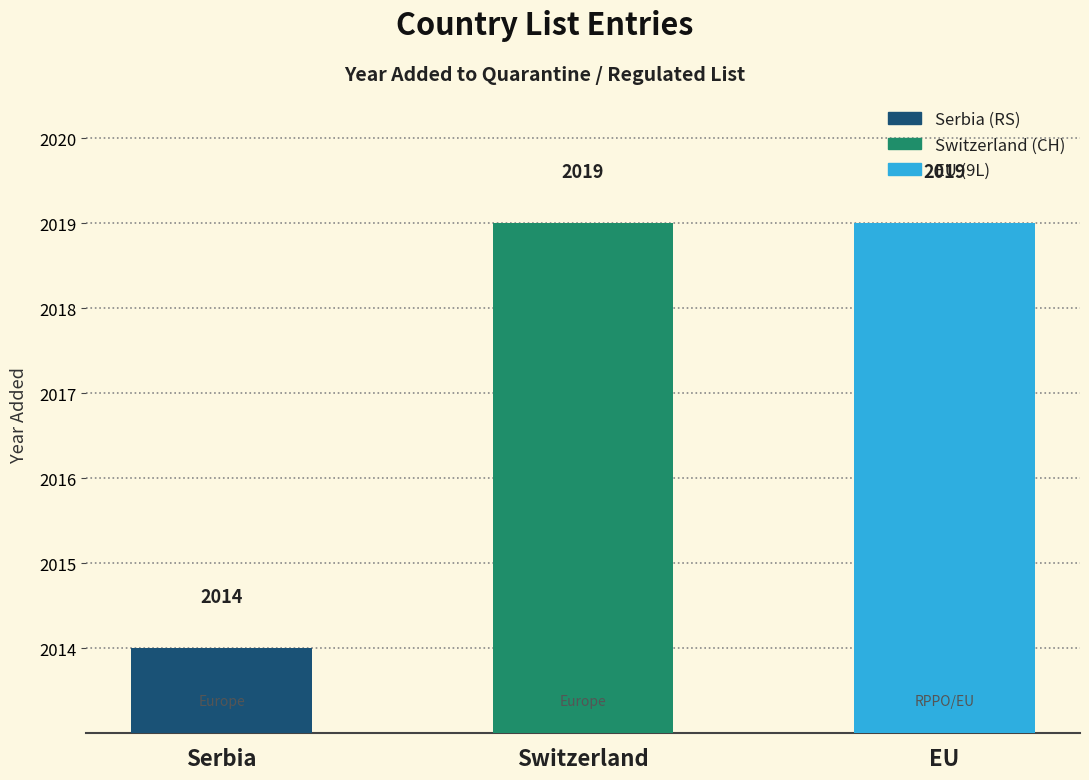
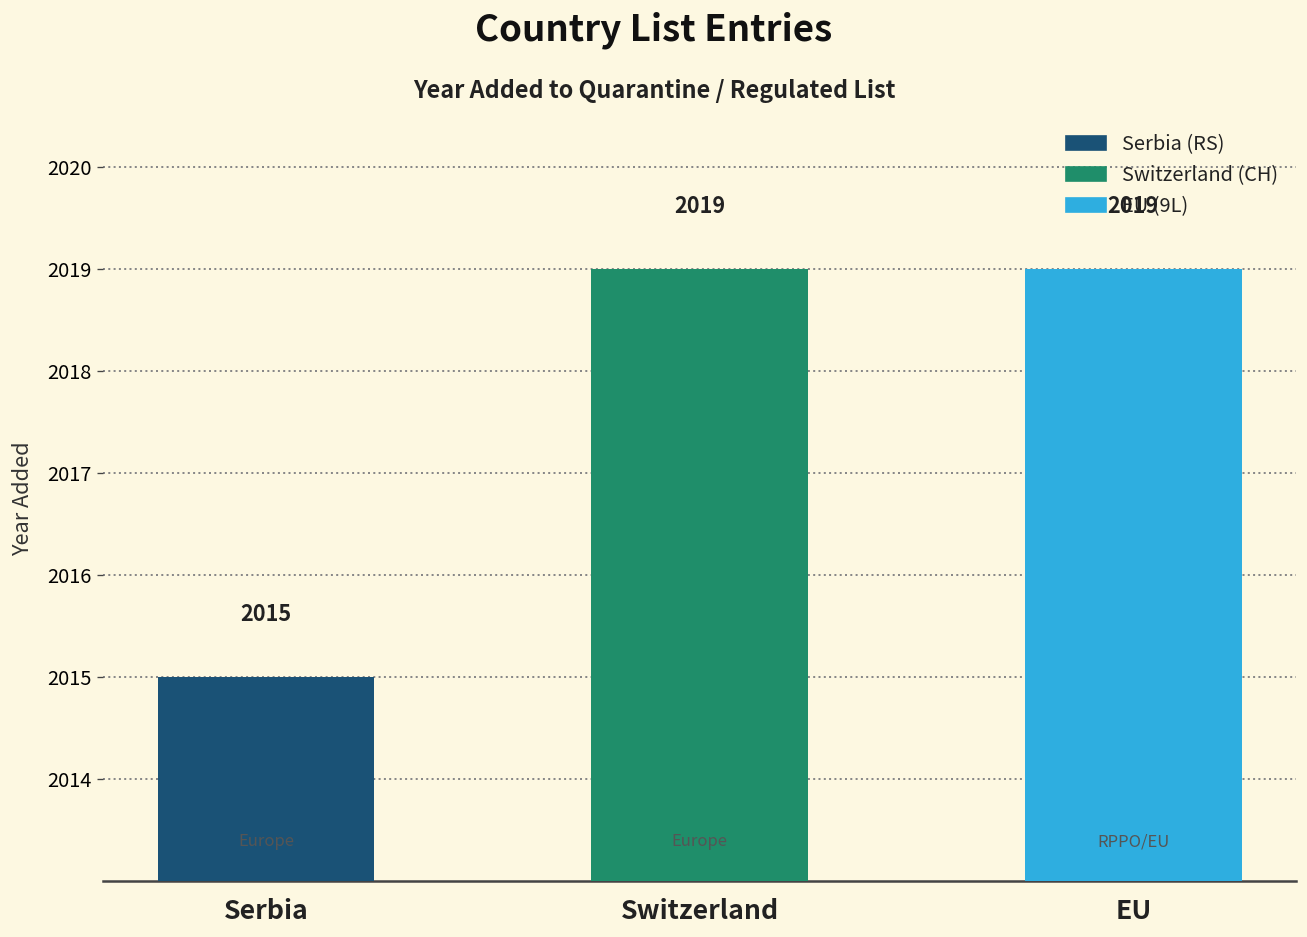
Serbia: 2014 -> 2015
